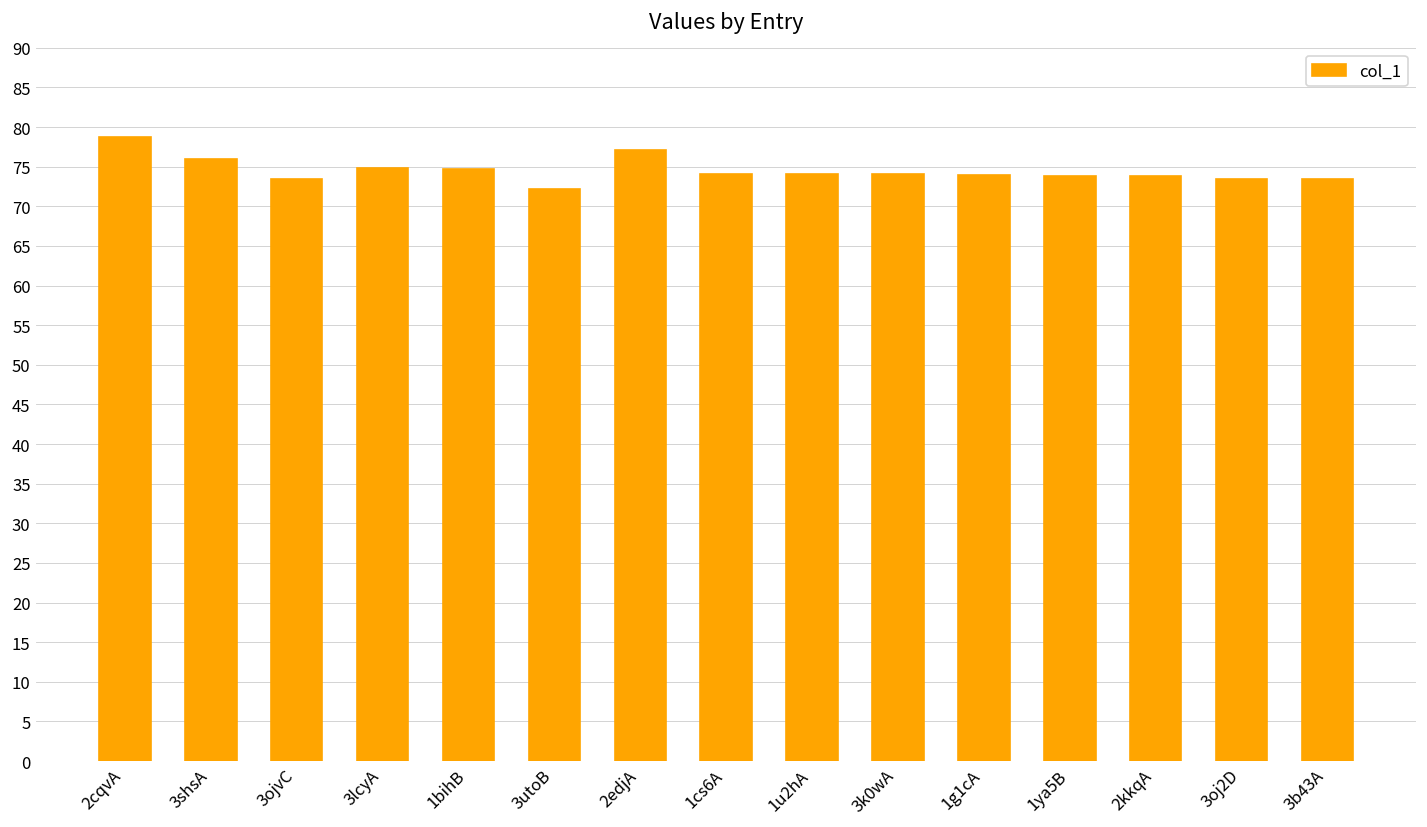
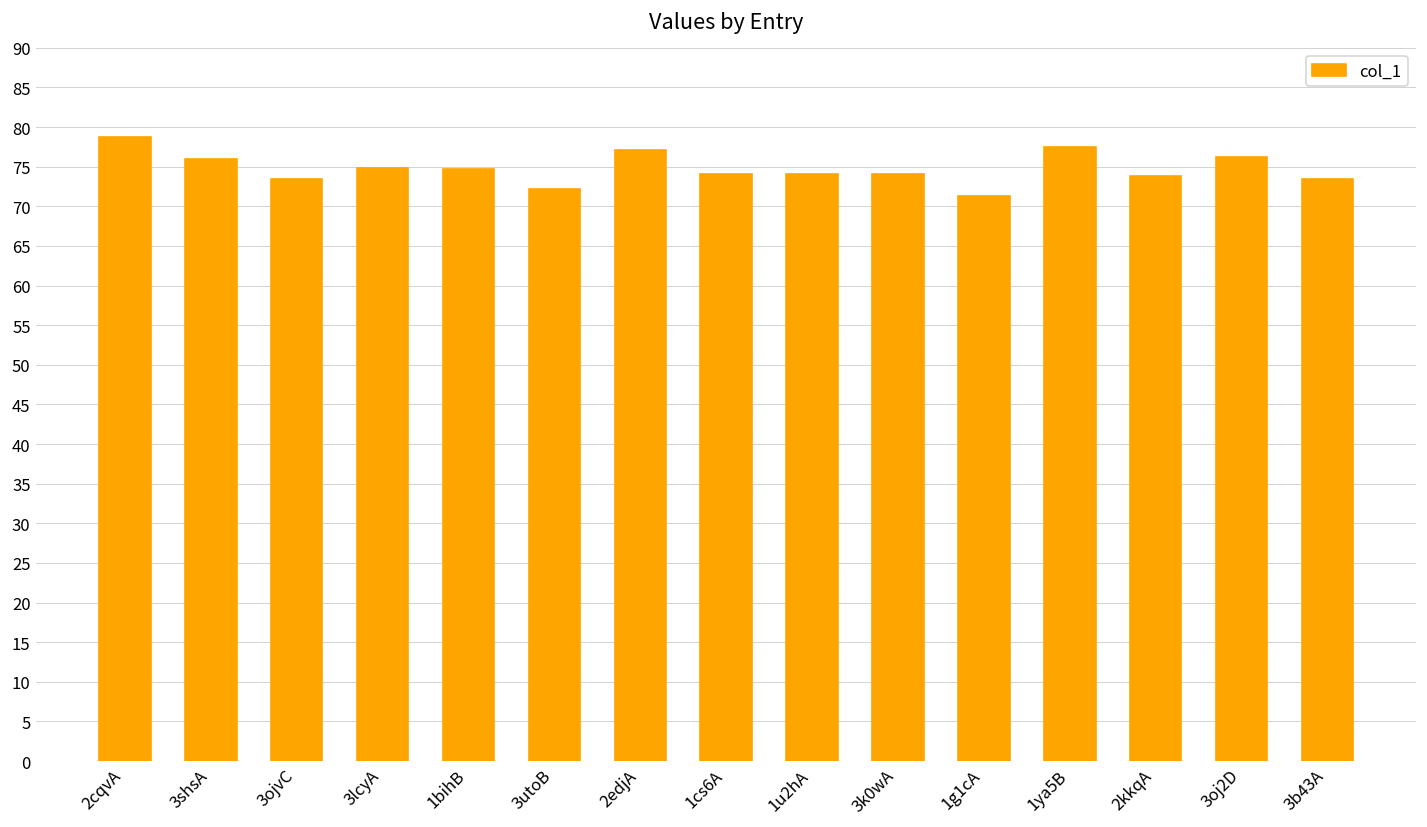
1g1cA: 74 -> 71
1ya5B: 74 -> 77
3oj2D: 73 -> 76
